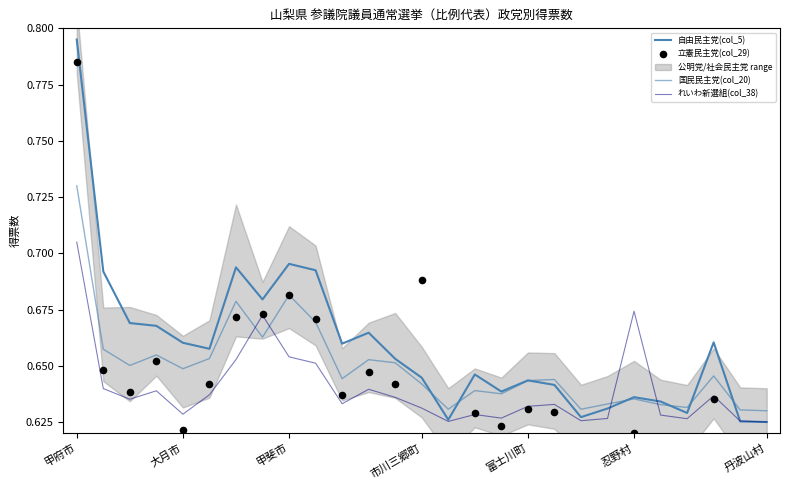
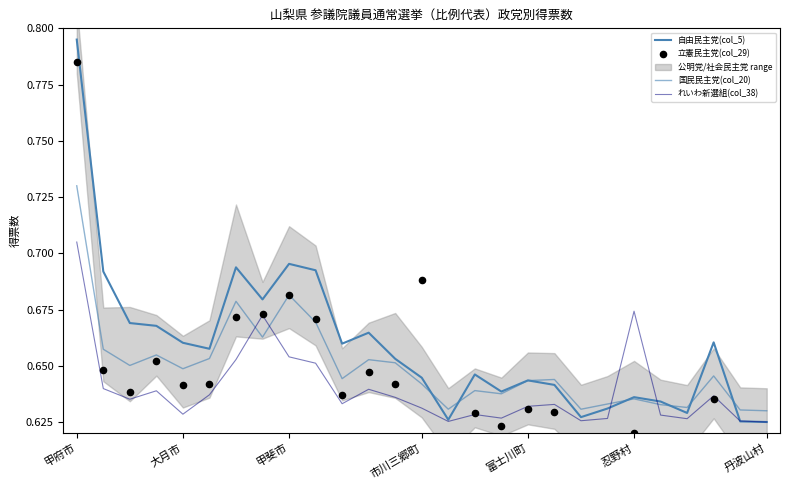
立憲民主党(col_29), 大月市: 0.621 -> 0.641
